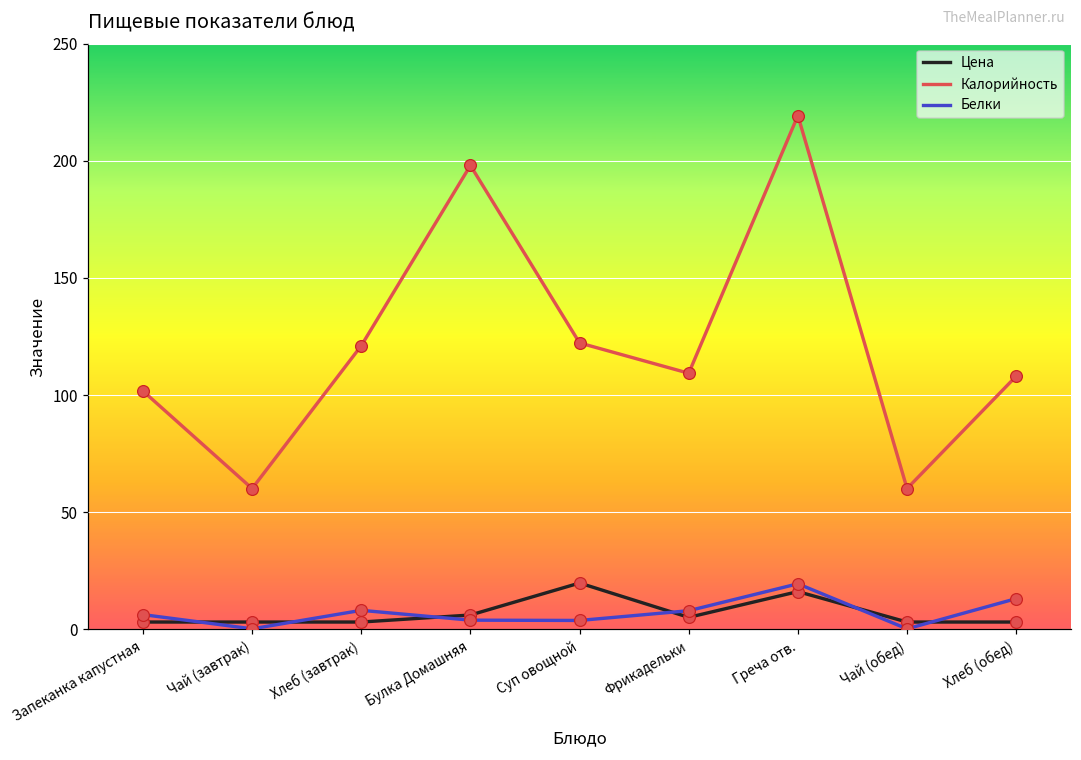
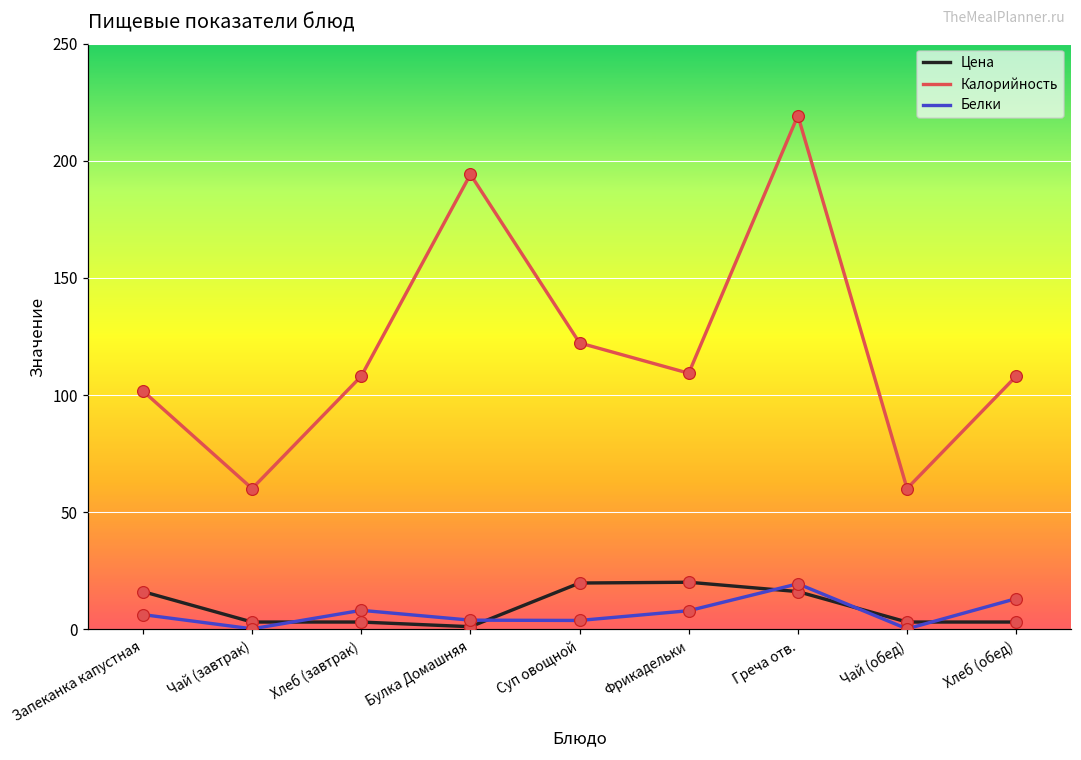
Цена, Запеканка капустная: 3 -> 16
Калорийность, Хлеб (завтрак): 121 -> 108
Цена, Булка Домашняя: 6 -> 1
Калорийность, Булка Домашняя: 198 -> 194
Цена, Фрикадельки: 5 -> 20
